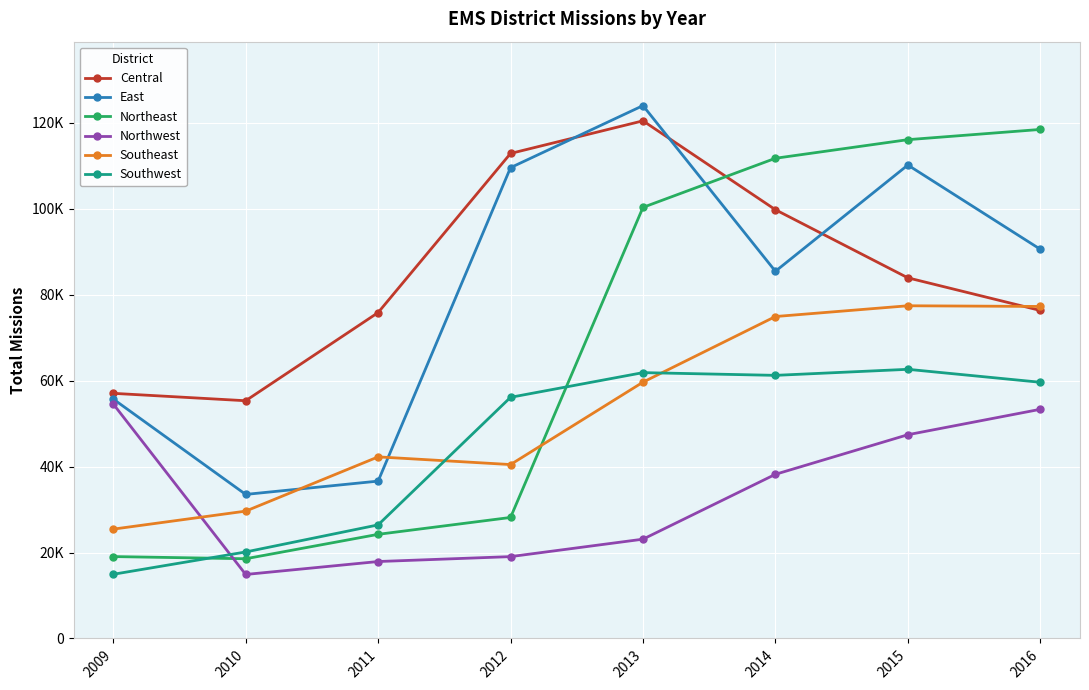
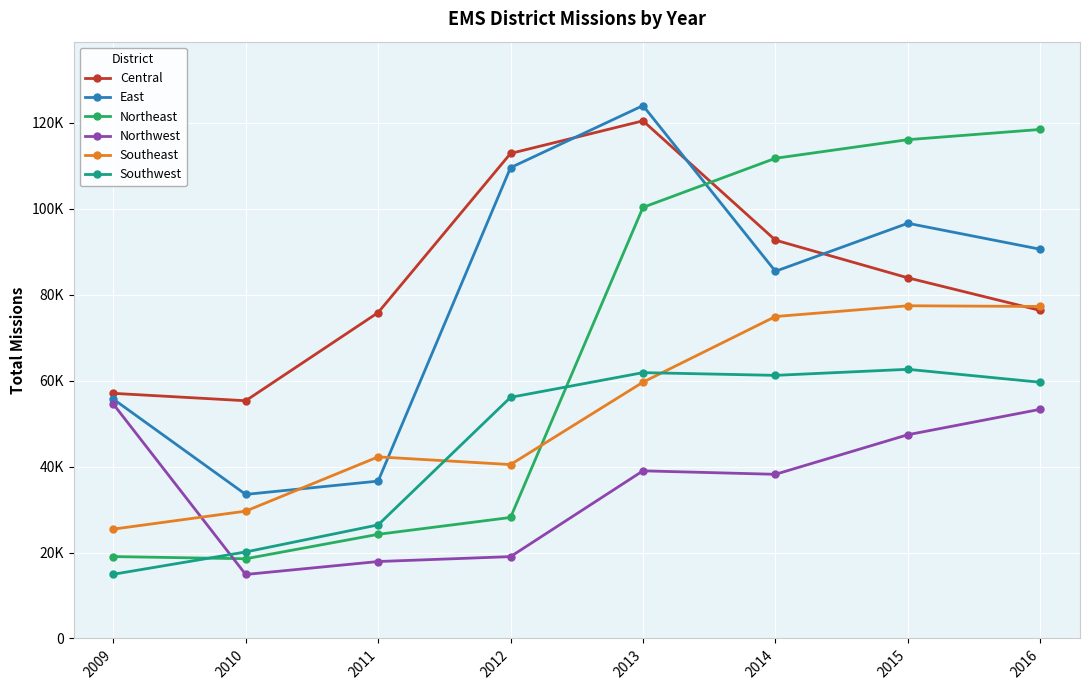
Northwest, 2013: 23000 -> 39000
Central, 2014: 100000 -> 93000
East, 2015: 110000 -> 97000
